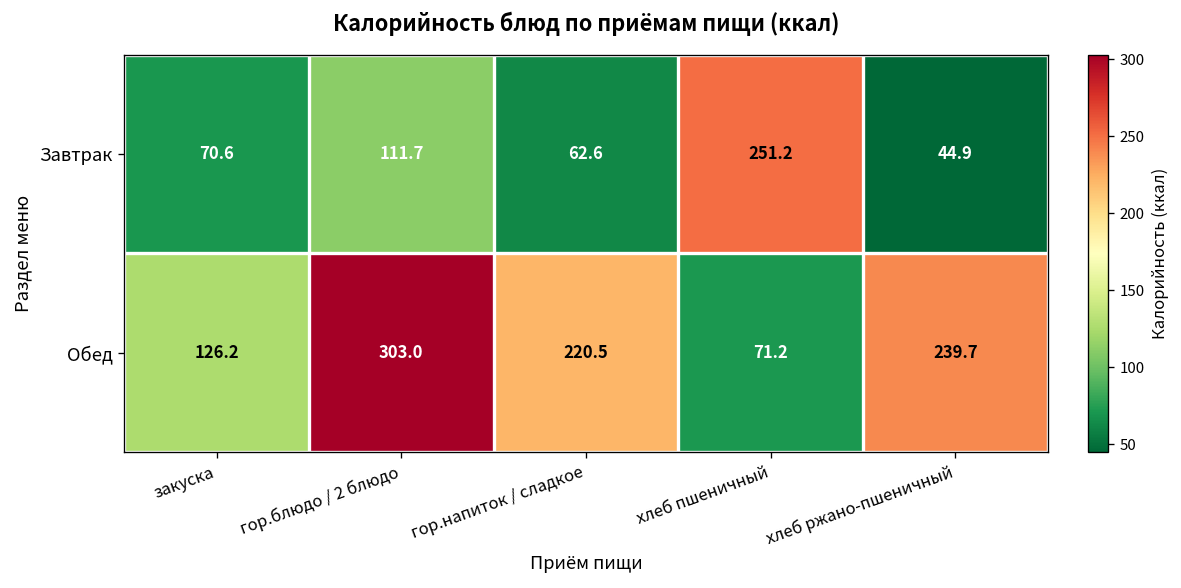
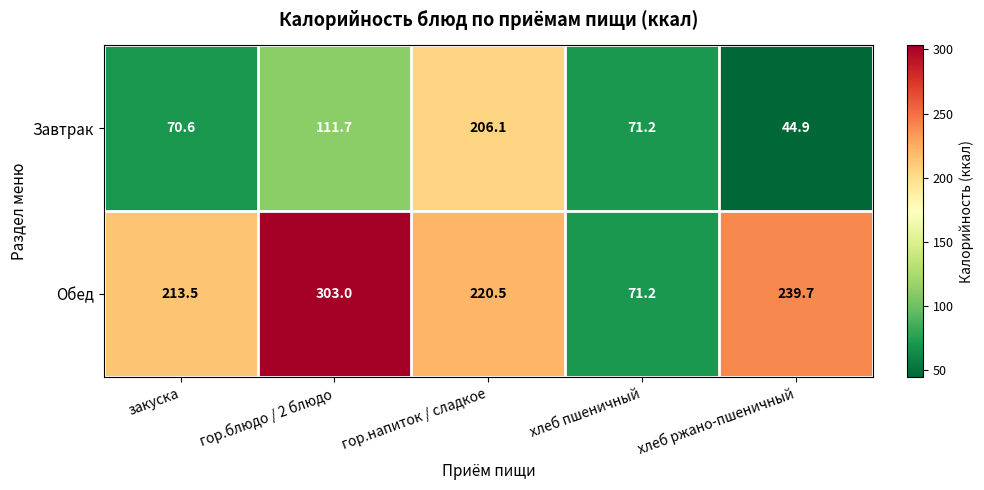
Завтрак, гор.напиток / сладкое: 62.6 -> 206.1
Завтрак, хлеб пшеничный: 251.2 -> 71.2
Обед, закуска: 126.2 -> 213.5
